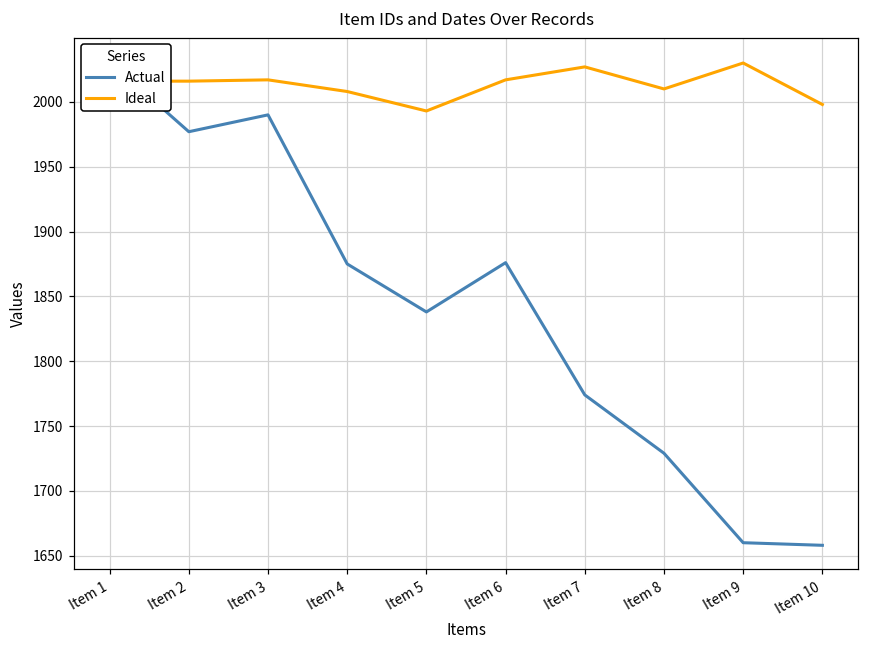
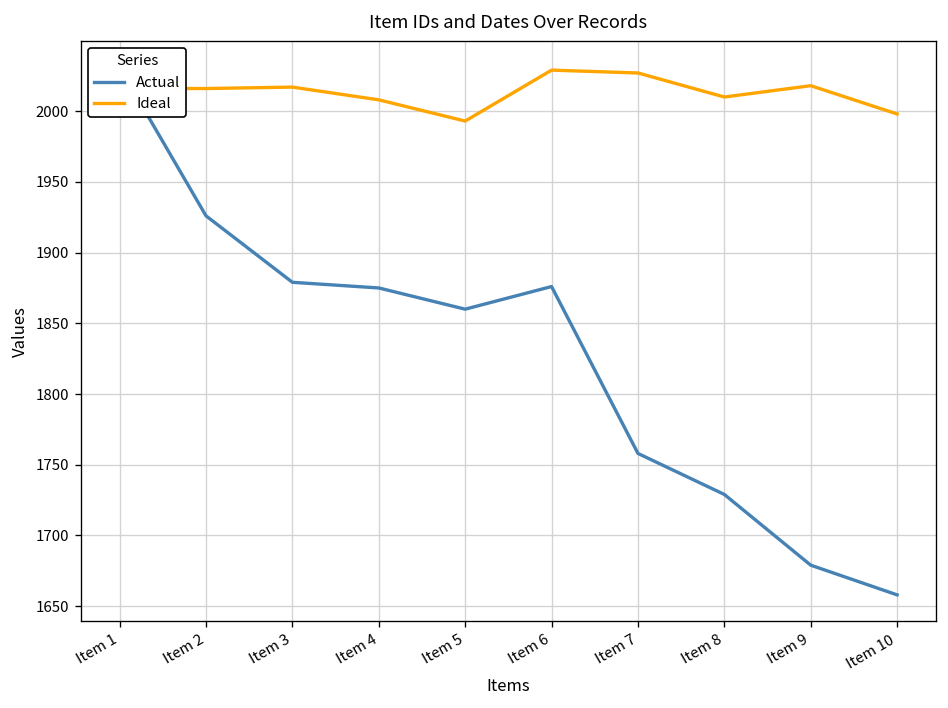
Actual, Item 2: 1977 -> 1926
Actual, Item 3: 1990 -> 1879
Actual, Item 5: 1838 -> 1860
Ideal, Item 6: 2017 -> 2029
Actual, Item 7: 1774 -> 1758
Actual, Item 9: 1660 -> 1679
Ideal, Item 9: 2030 -> 2018
